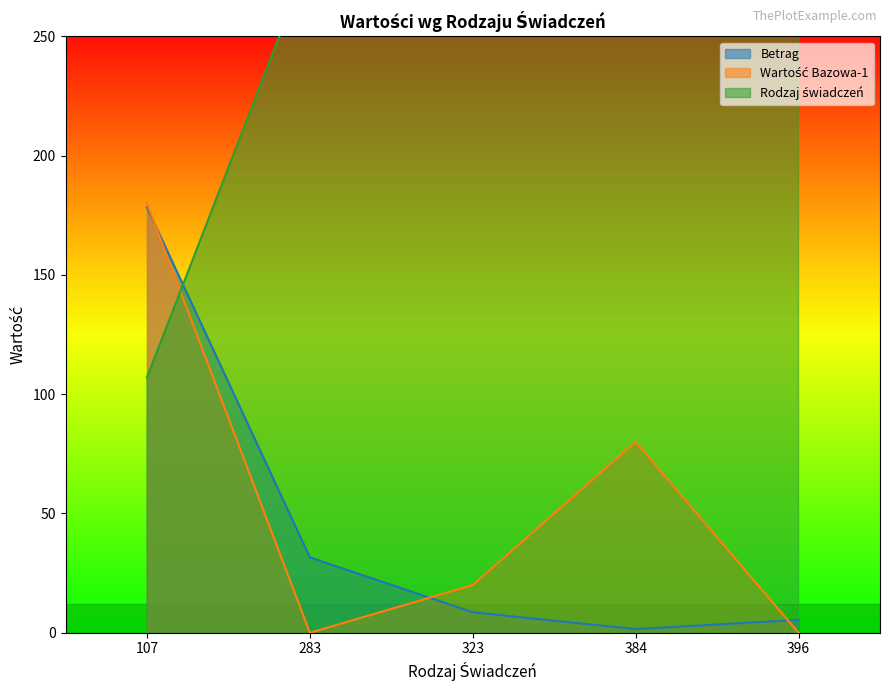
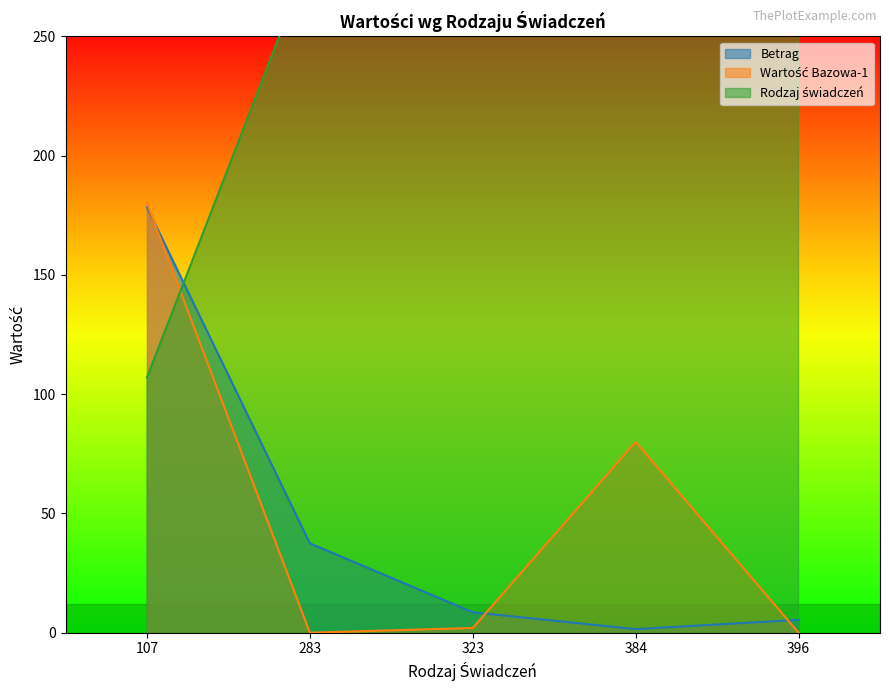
Betrag, 283: 32 -> 37
Wartość Bazowa-1, 323: 20 -> 2
